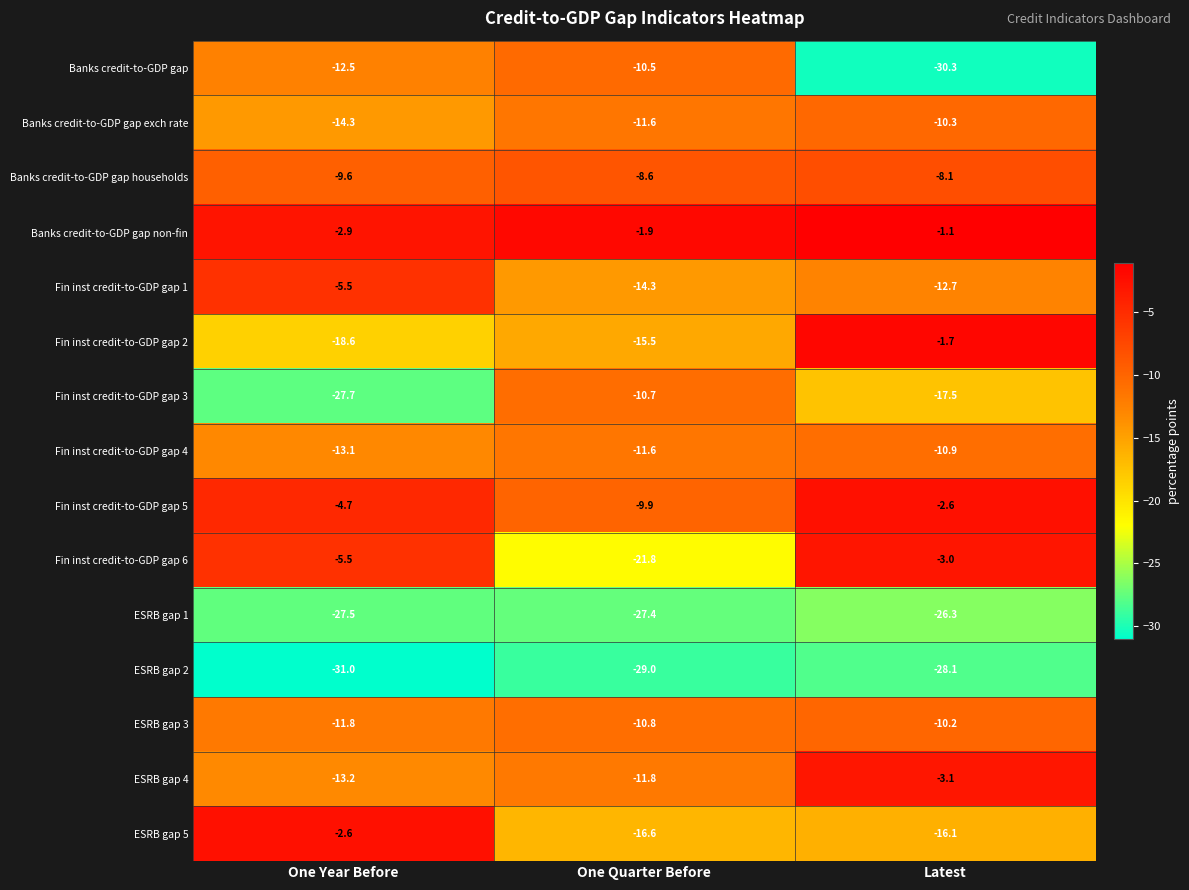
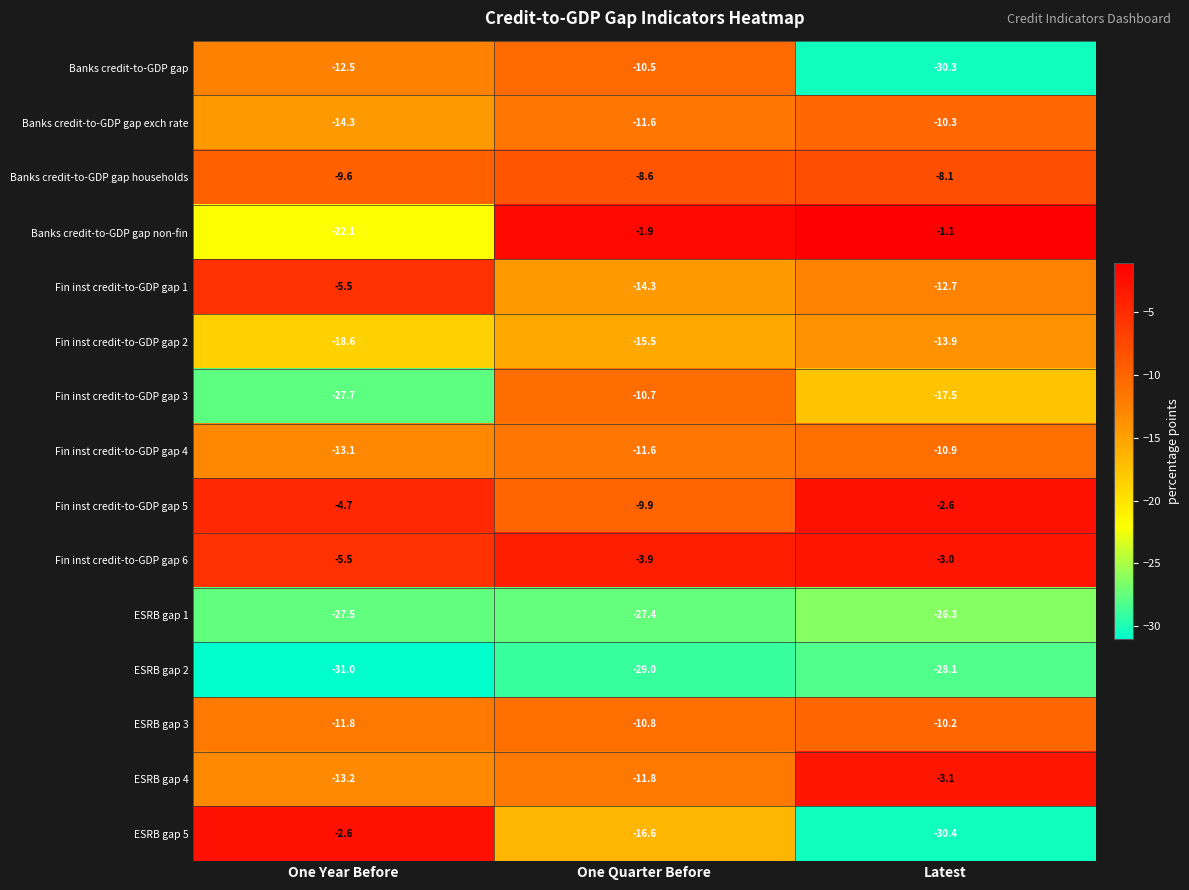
Banks credit-to-GDP gap non-fin, One Year Before: -2.9 -> -22.1
Fin inst credit-to-GDP gap 2, Latest: -1.7 -> -13.9
Fin inst credit-to-GDP gap 6, One Quarter Before: -21.8 -> -3.9
ESRB gap 5, Latest: -16.1 -> -30.4
